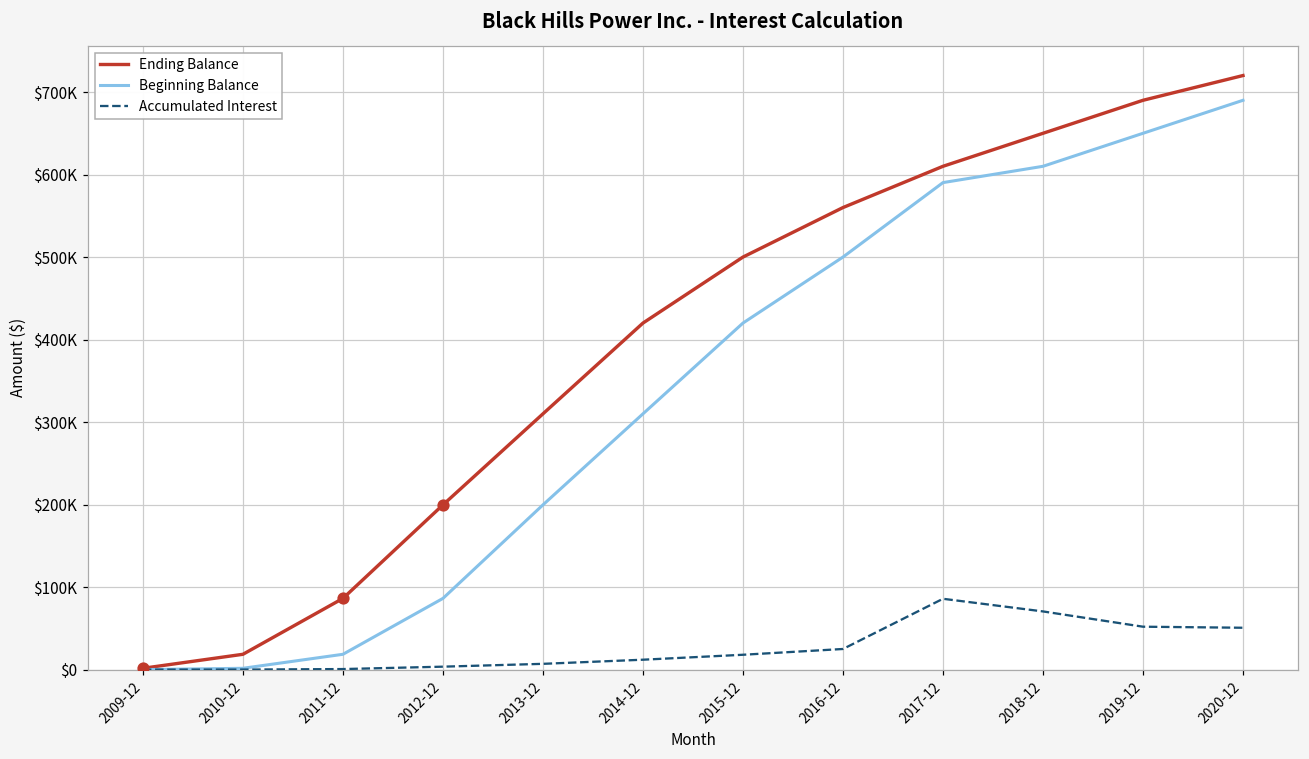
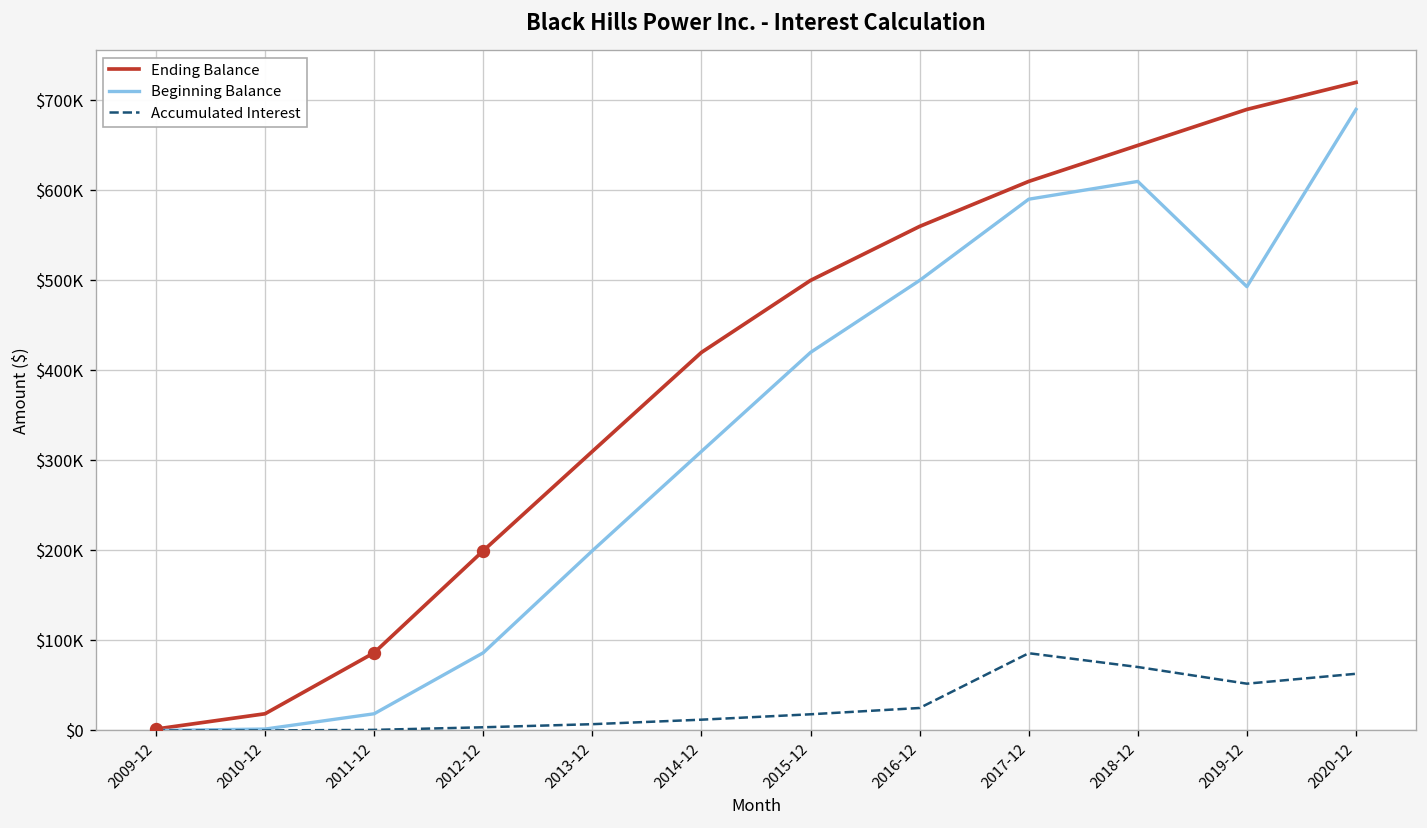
Beginning Balance, 2019-12: $650000 -> $490000
Accumulated Interest, 2020-12: $50000 -> $60000
